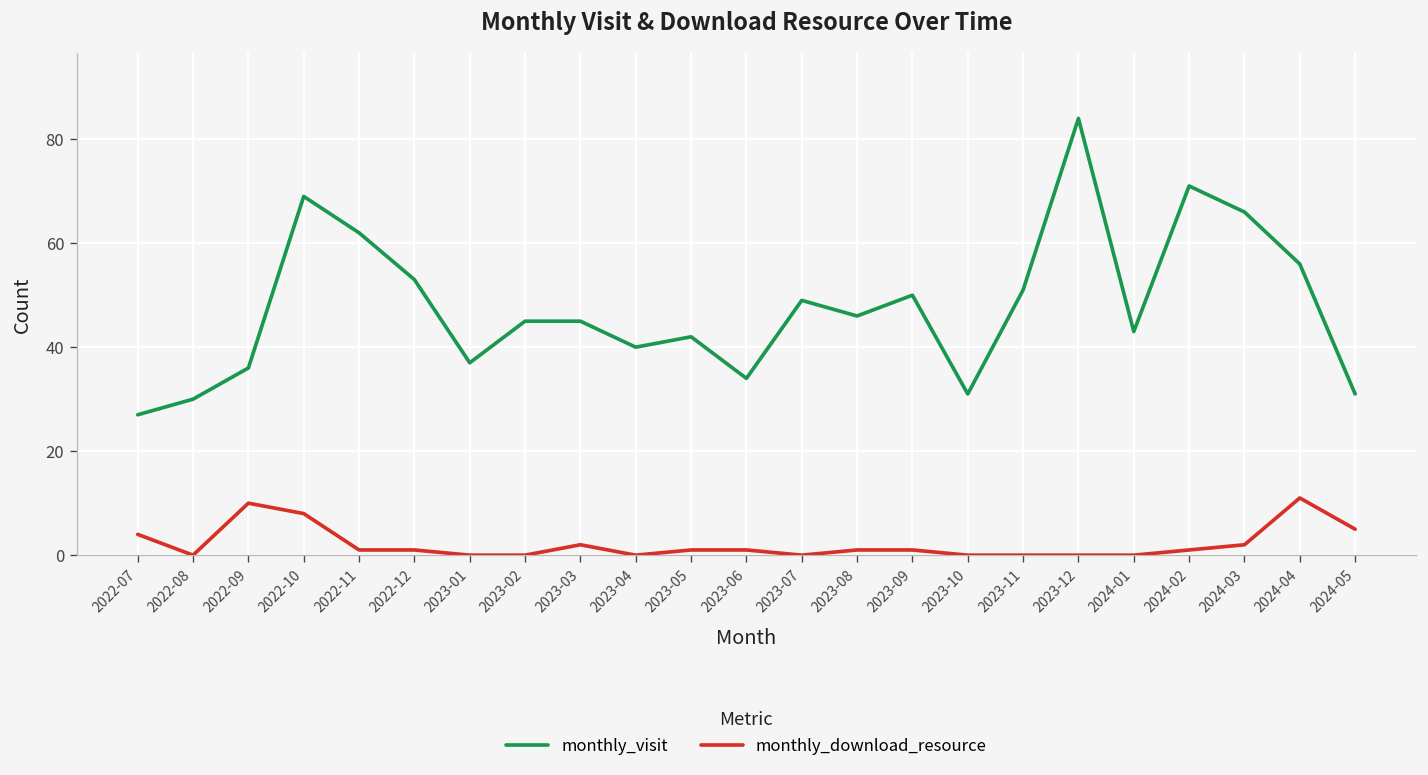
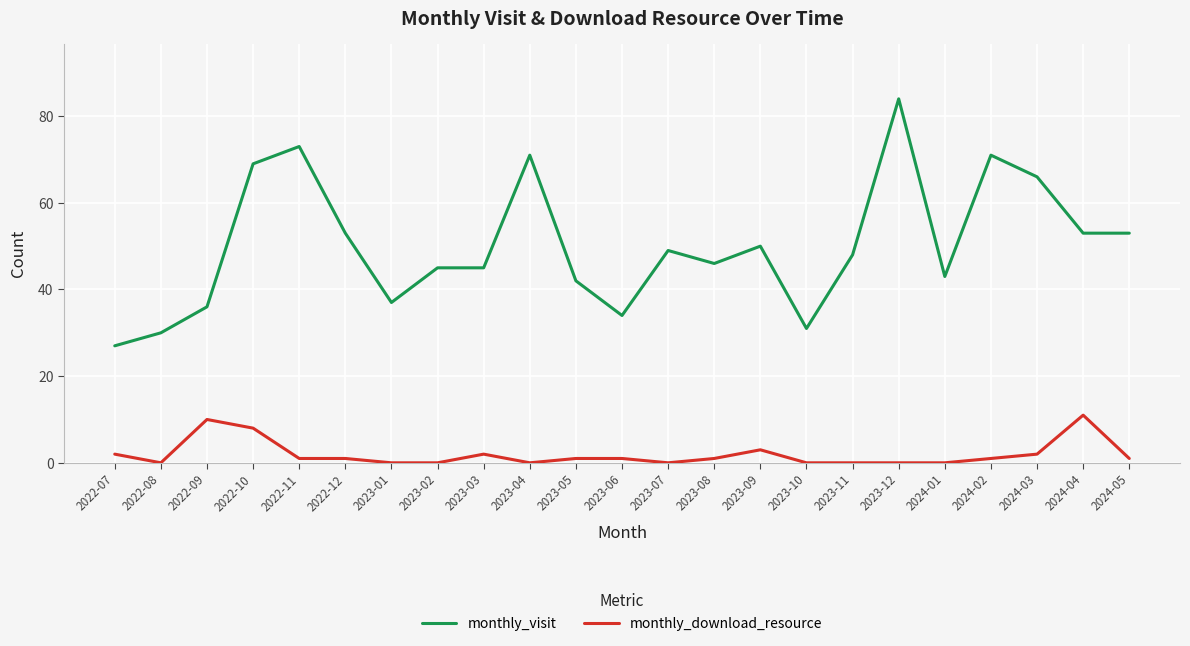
monthly_download_resource, 2022-07: 4 -> 2
monthly_visit, 2022-11: 62 -> 73
monthly_visit, 2023-04: 40 -> 71
monthly_download_resource, 2023-09: 1 -> 3
monthly_visit, 2023-11: 51 -> 48
monthly_visit, 2024-04: 56 -> 53
monthly_visit, 2024-05: 31 -> 53
monthly_download_resource, 2024-05: 5 -> 1
